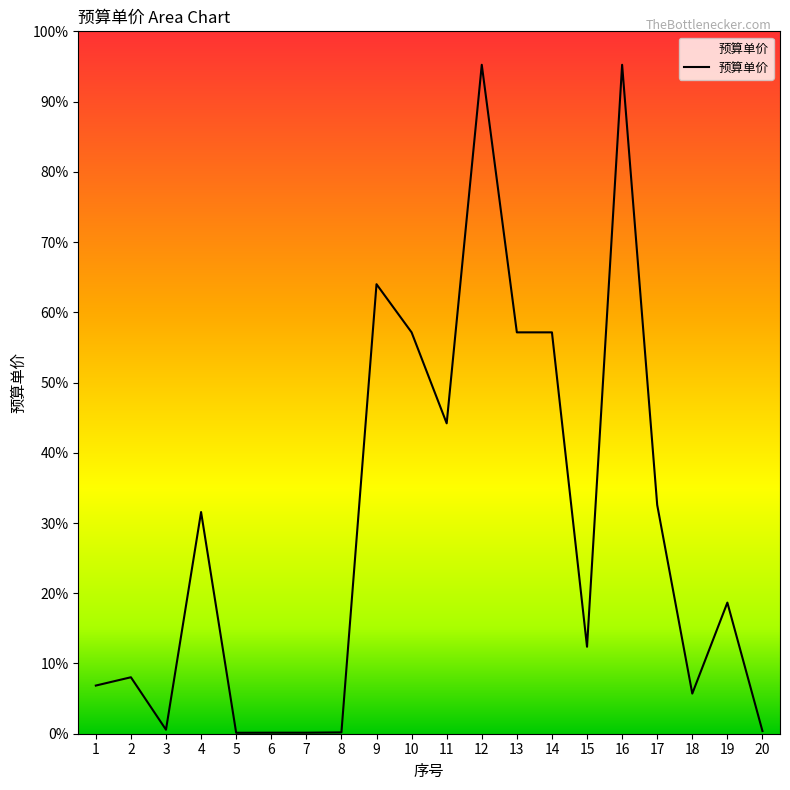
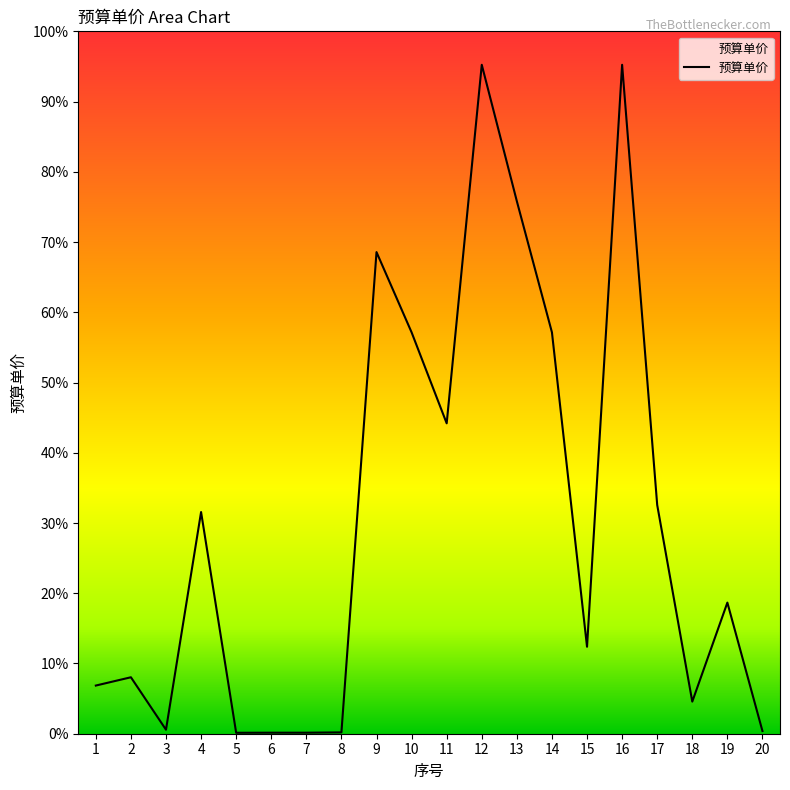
9: 64% -> 69%
13: 57% -> 76%
18: 6% -> 5%
